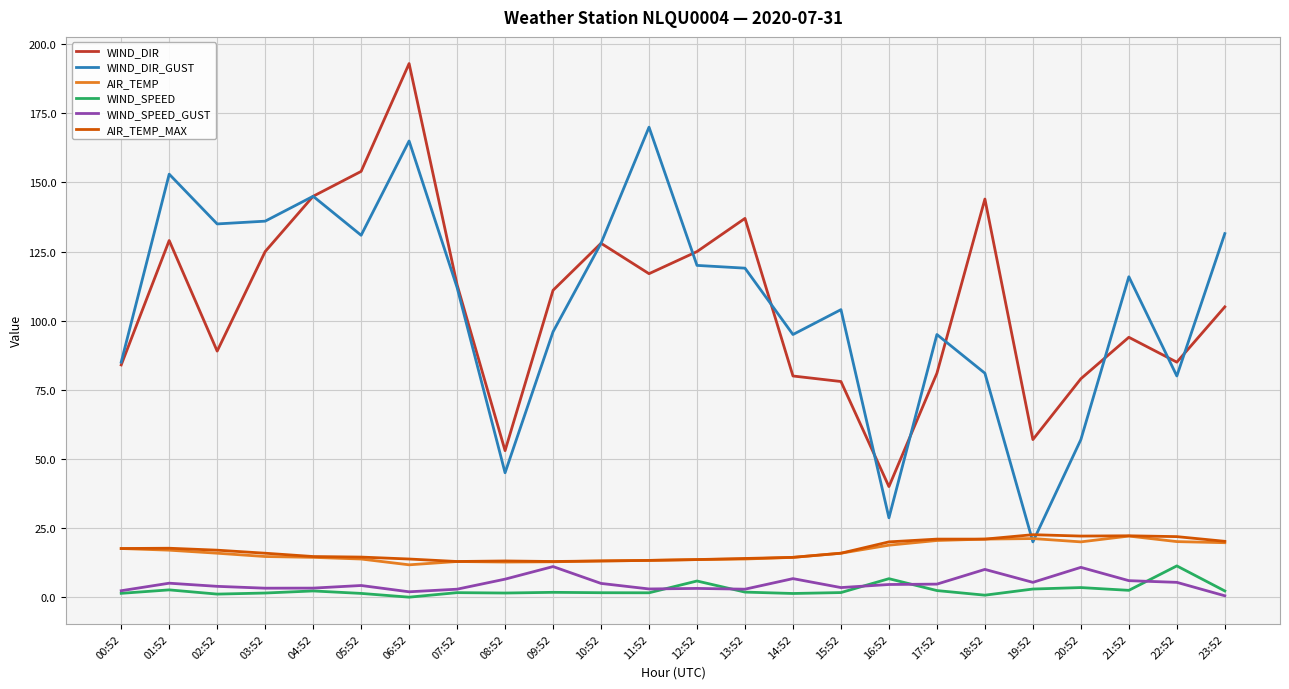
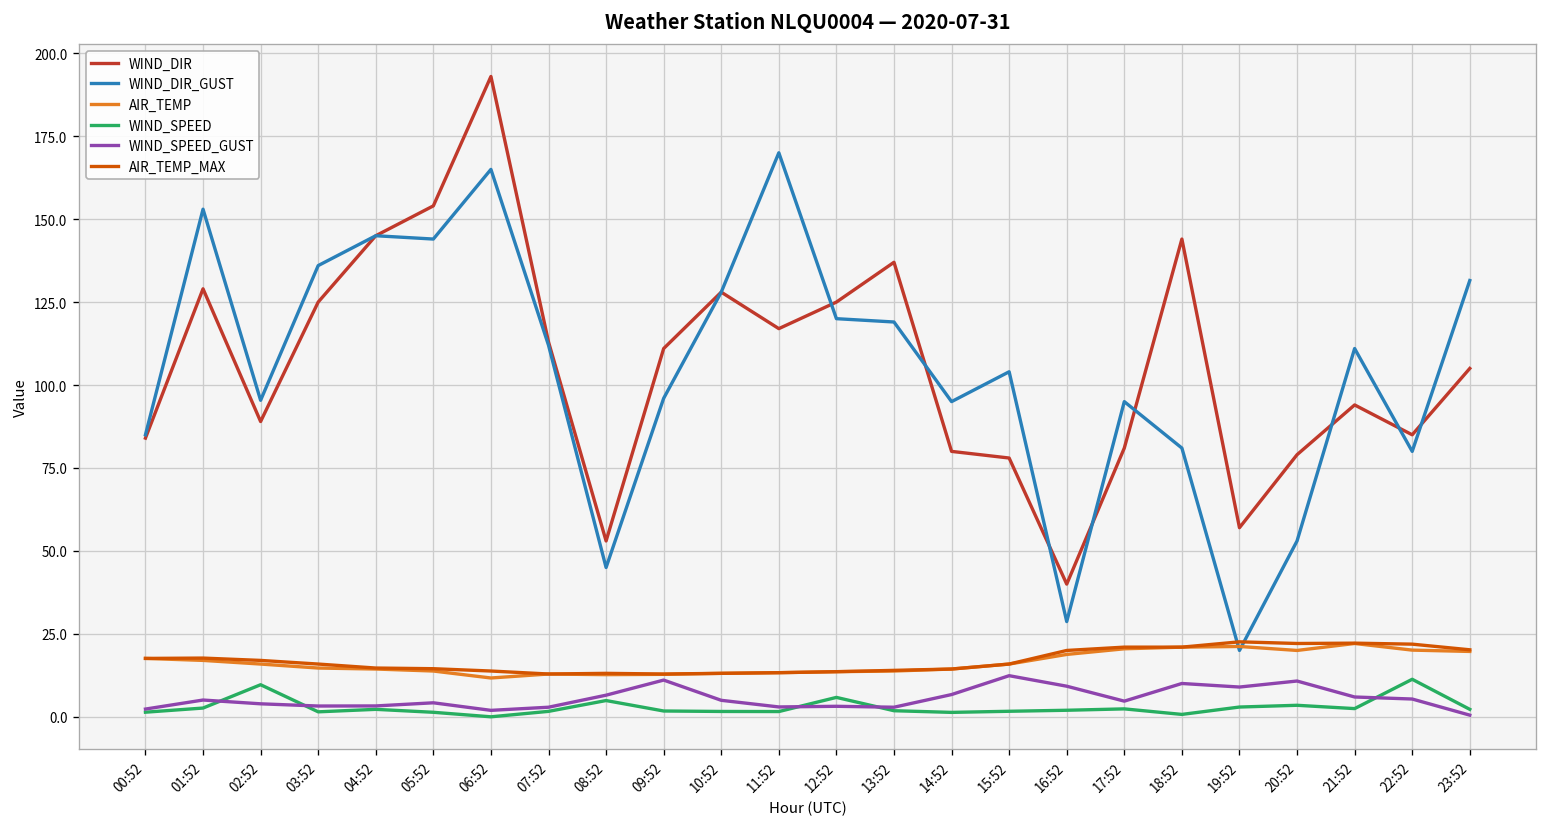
WIND_DIR_GUST, 02:52: 135 -> 95
WIND_SPEED, 02:52: 1 -> 10
WIND_DIR_GUST, 05:52: 131 -> 144
WIND_SPEED, 08:52: 2 -> 5
WIND_SPEED_GUST, 15:52: 3 -> 12
WIND_SPEED, 16:52: 7 -> 2
WIND_SPEED_GUST, 16:52: 5 -> 9
WIND_SPEED_GUST, 19:52: 5 -> 9
WIND_DIR_GUST, 20:52: 57 -> 53
WIND_DIR_GUST, 21:52: 116 -> 111
